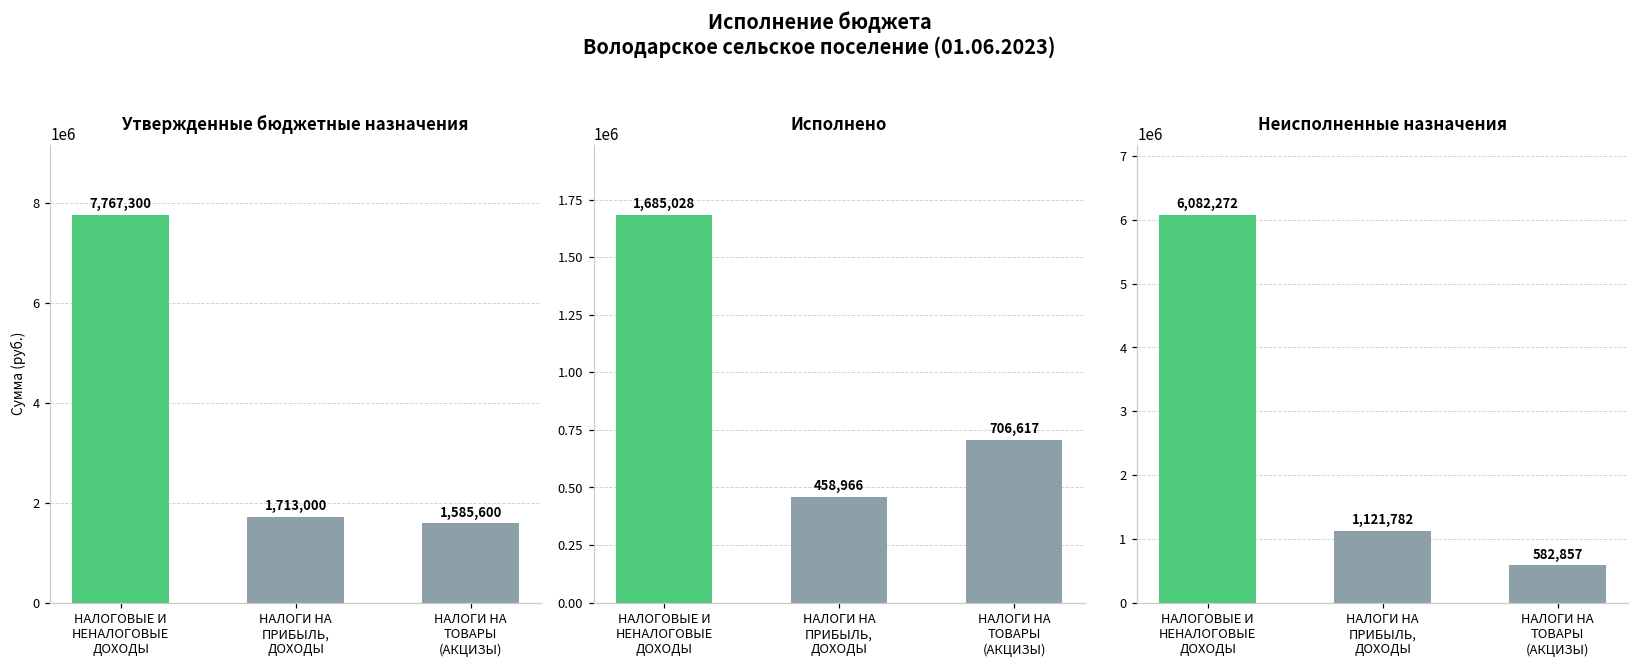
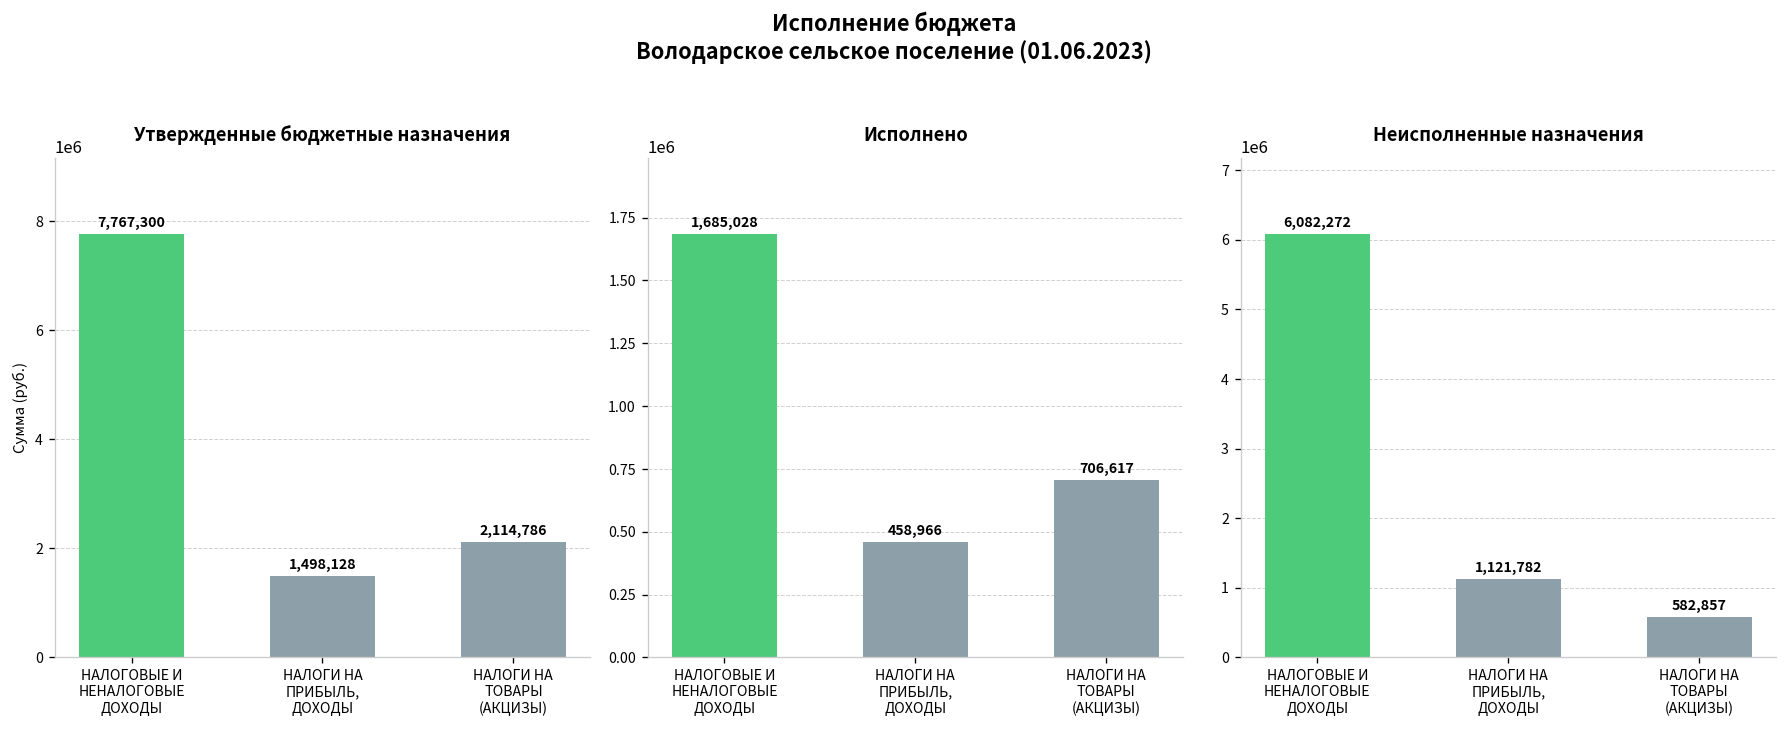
Утвержденные бюджетные назначения, НАЛОГИ НА ПРИБЫЛЬ, ДОХОДЫ: 1,713,000 -> 1,498,128
Утвержденные бюджетные назначения, НАЛОГИ НА ТОВАРЫ (АКЦИЗЫ): 1,585,600 -> 2,114,786
